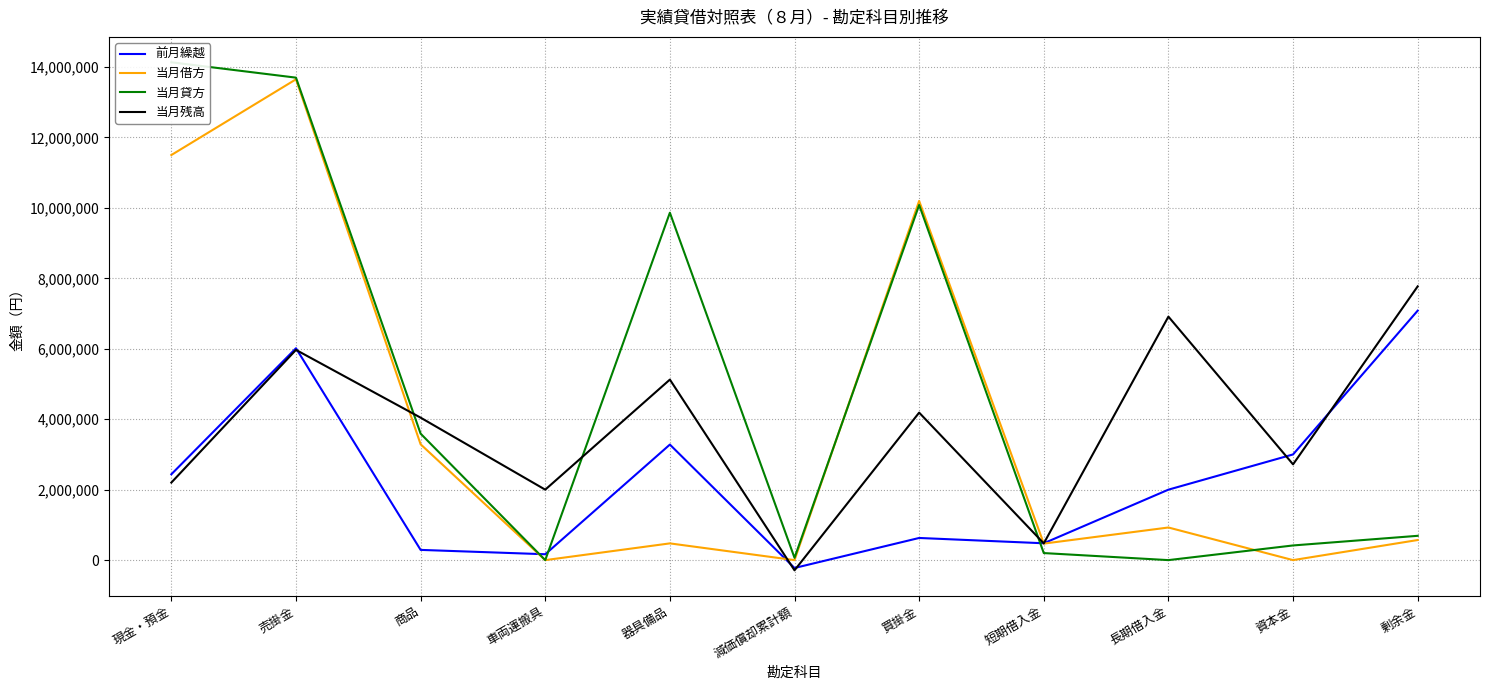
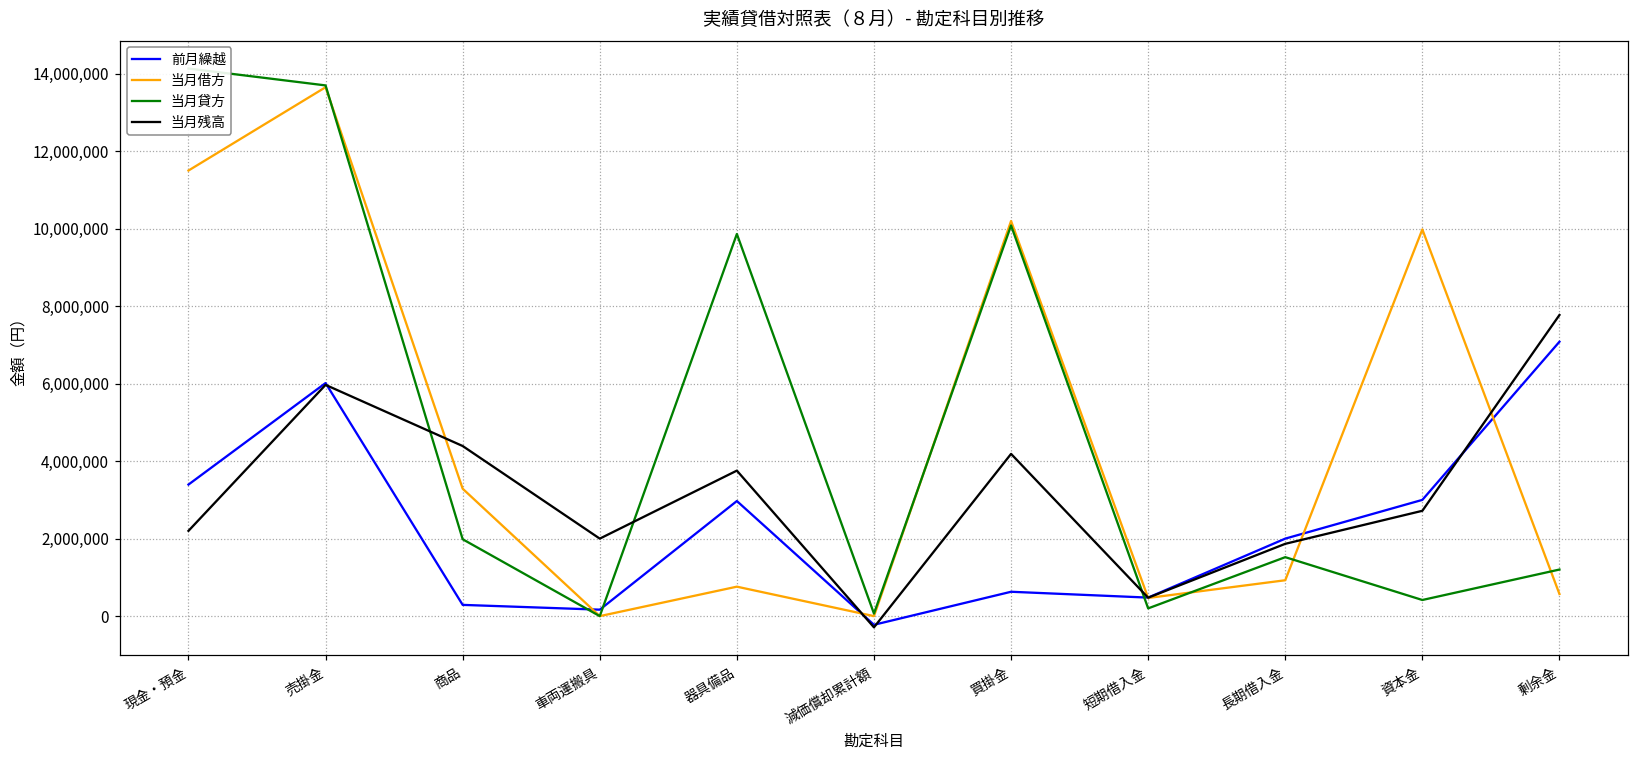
前月繰越, 現金・預金: 2,400,000 -> 3,400,000
当月貸方, 商品: 3,600,000 -> 2,000,000
当月残高, 商品: 4,000,000 -> 4,400,000
前月繰越, 器具備品: 3,300,000 -> 3,000,000
当月借方, 器具備品: 500,000 -> 800,000
当月残高, 器具備品: 5,100,000 -> 3,800,000
当月貸方, 長期借入金: 0 -> 1,500,000
当月残高, 長期借入金: 6,900,000 -> 1,900,000
当月借方, 資本金: 0 -> 10,000,000
当月貸方, 剰余金: 700,000 -> 1,200,000
